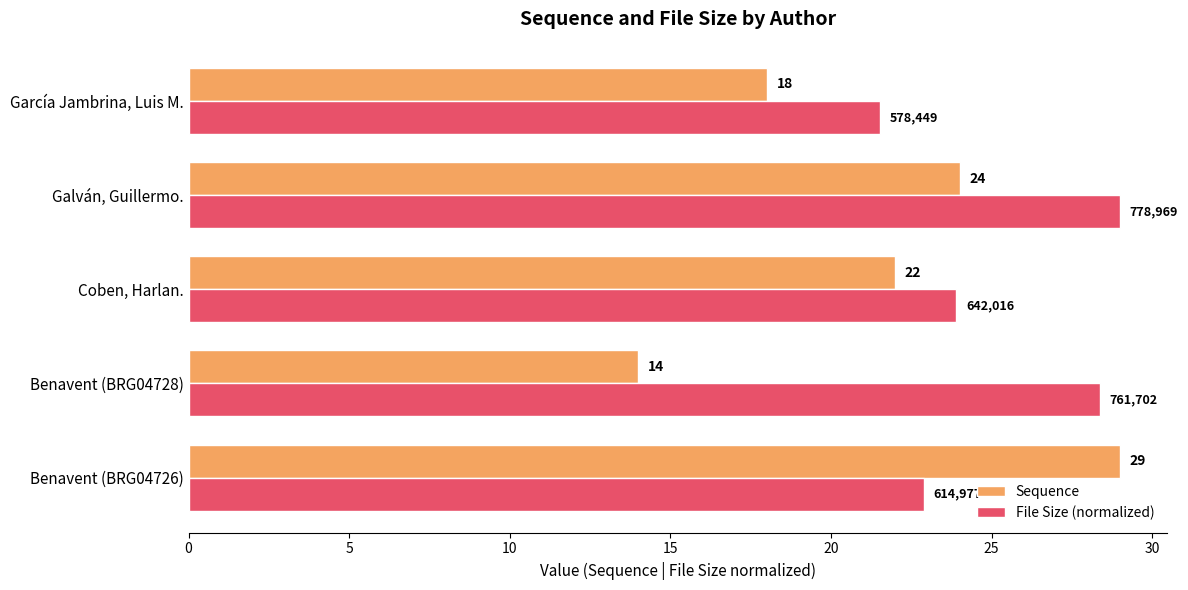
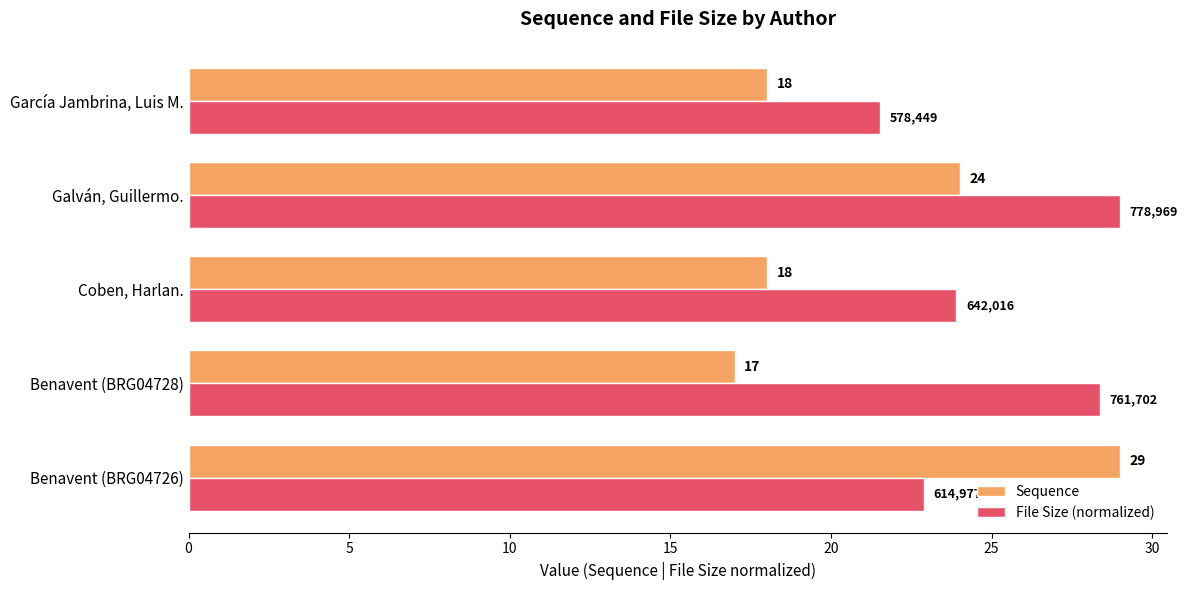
Sequence, Coben, Harlan.: 22 -> 18
Sequence, Benavent (BRG04728): 14 -> 17
